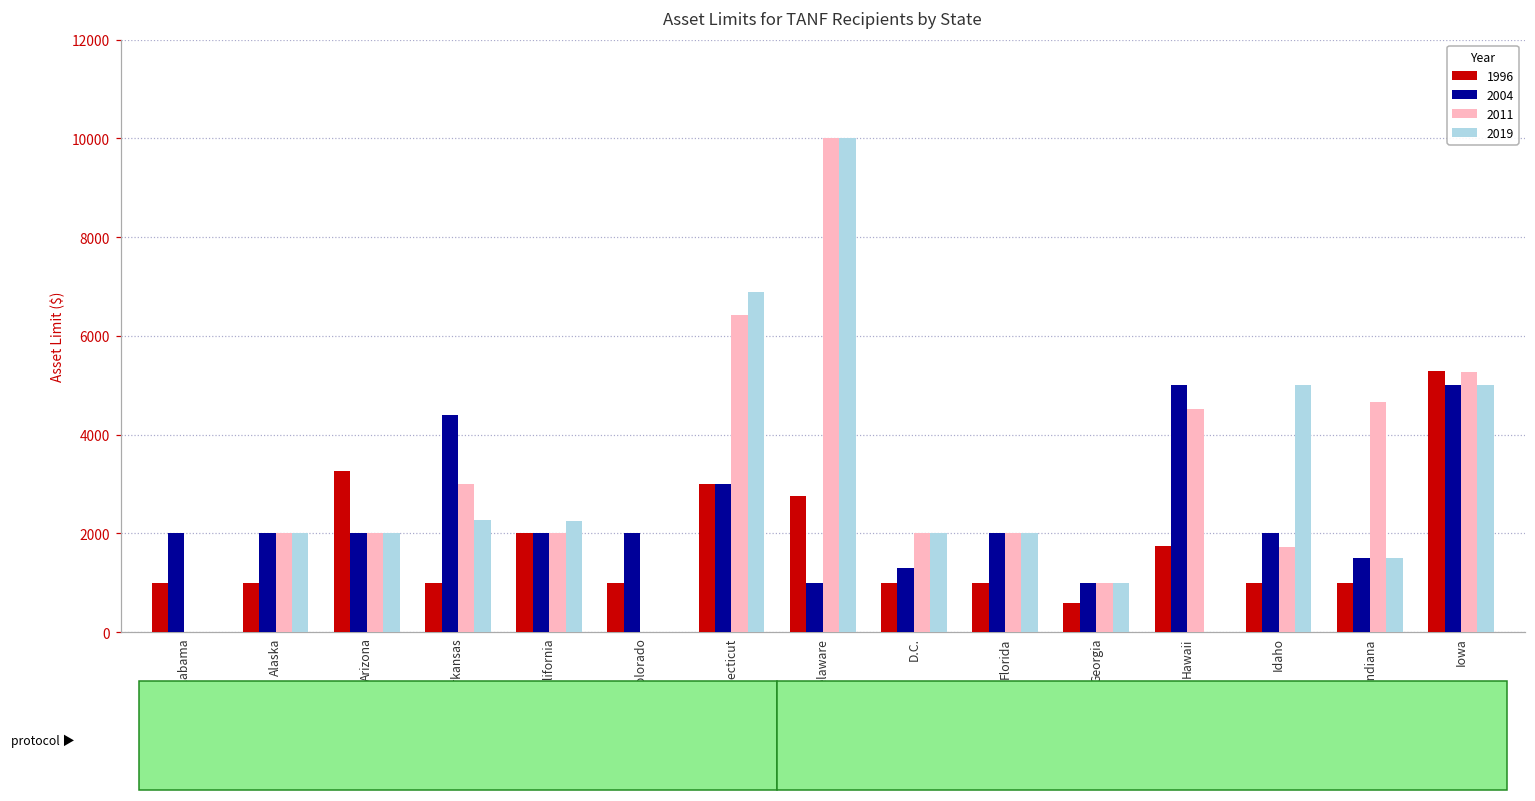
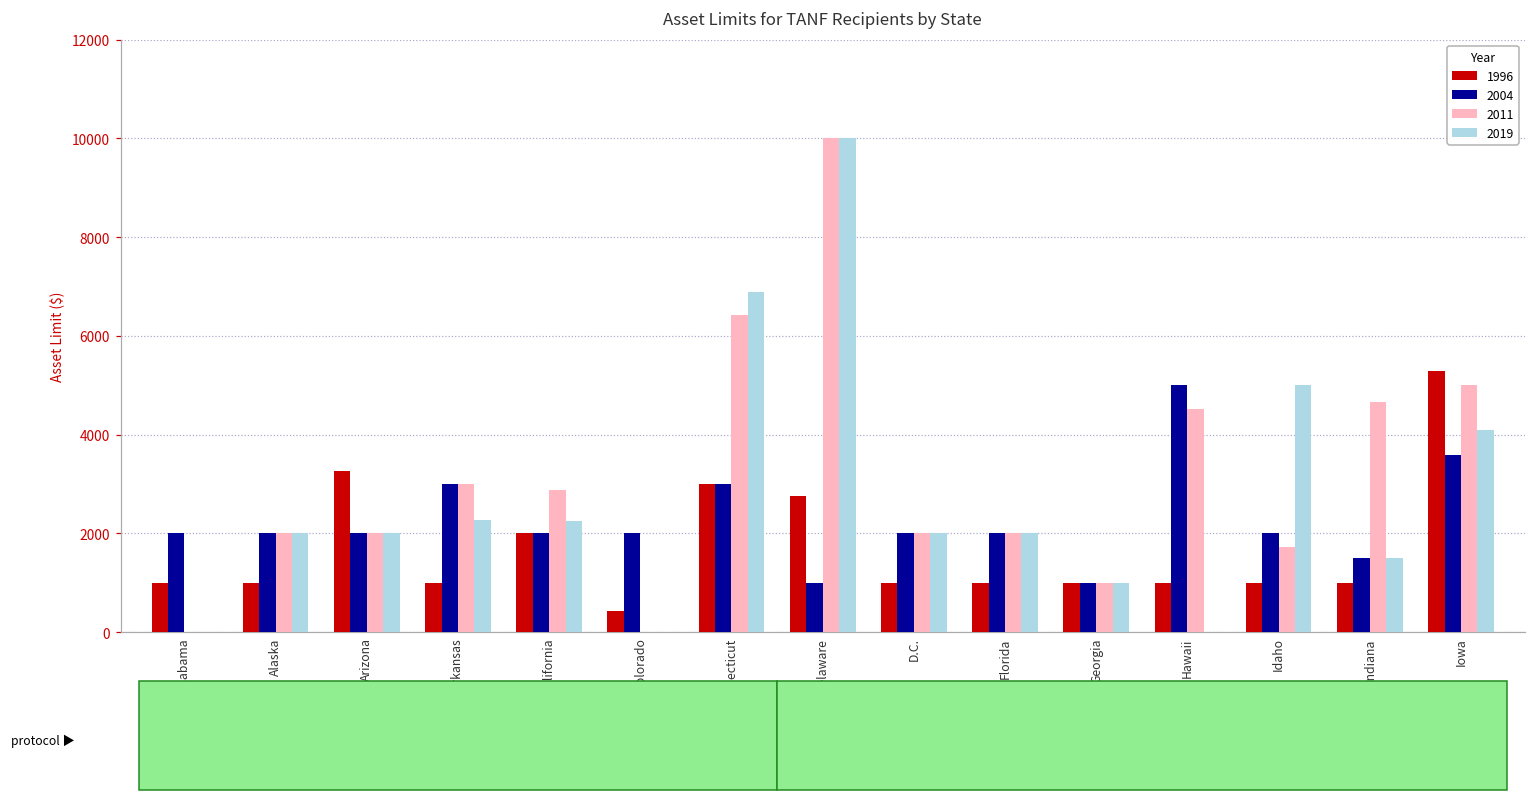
2004, Arkansas: 4400 -> 3000
2011, California: 2000 -> 2900
1996, Colorado: 1000 -> 400
2004, D.C.: 1300 -> 2000
1996, Georgia: 600 -> 1000
1996, Hawaii: 1700 -> 1000
2004, Iowa: 5000 -> 3600
2011, Iowa: 5300 -> 5000
2019, Iowa: 5000 -> 4100
